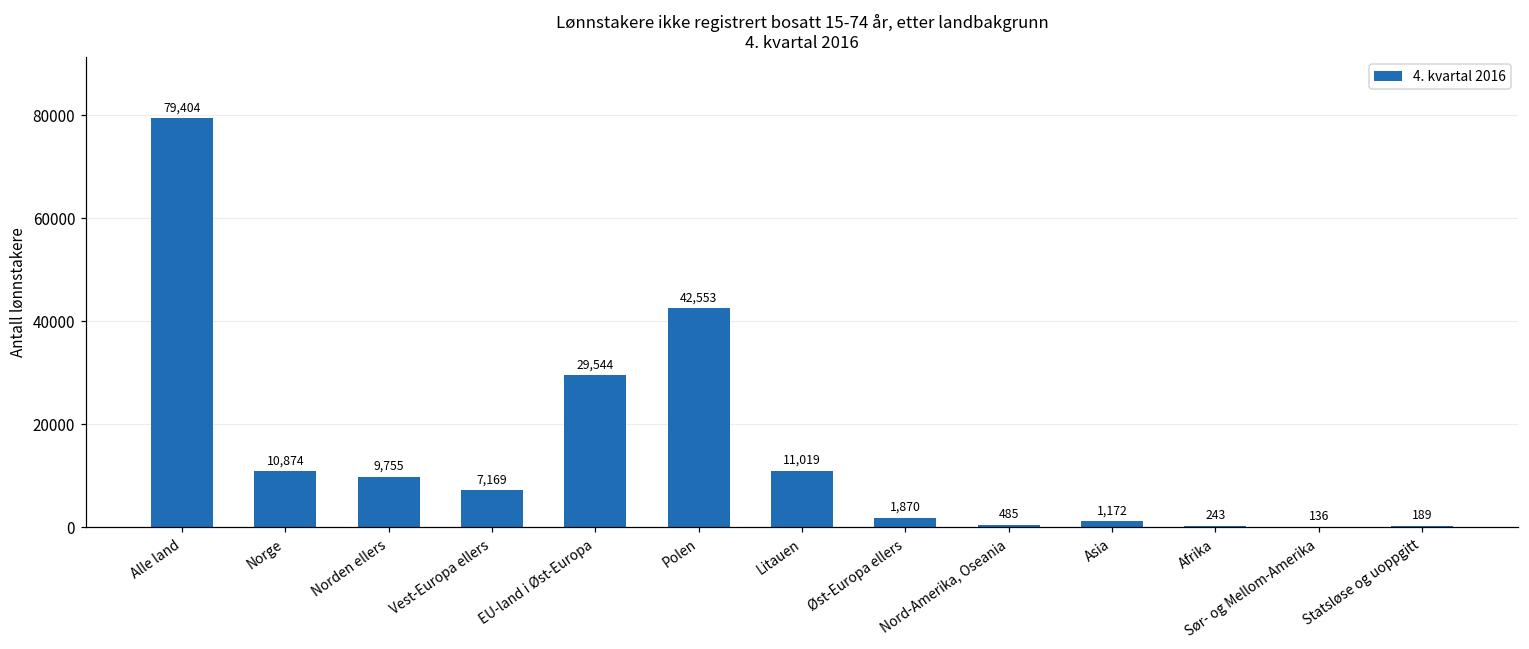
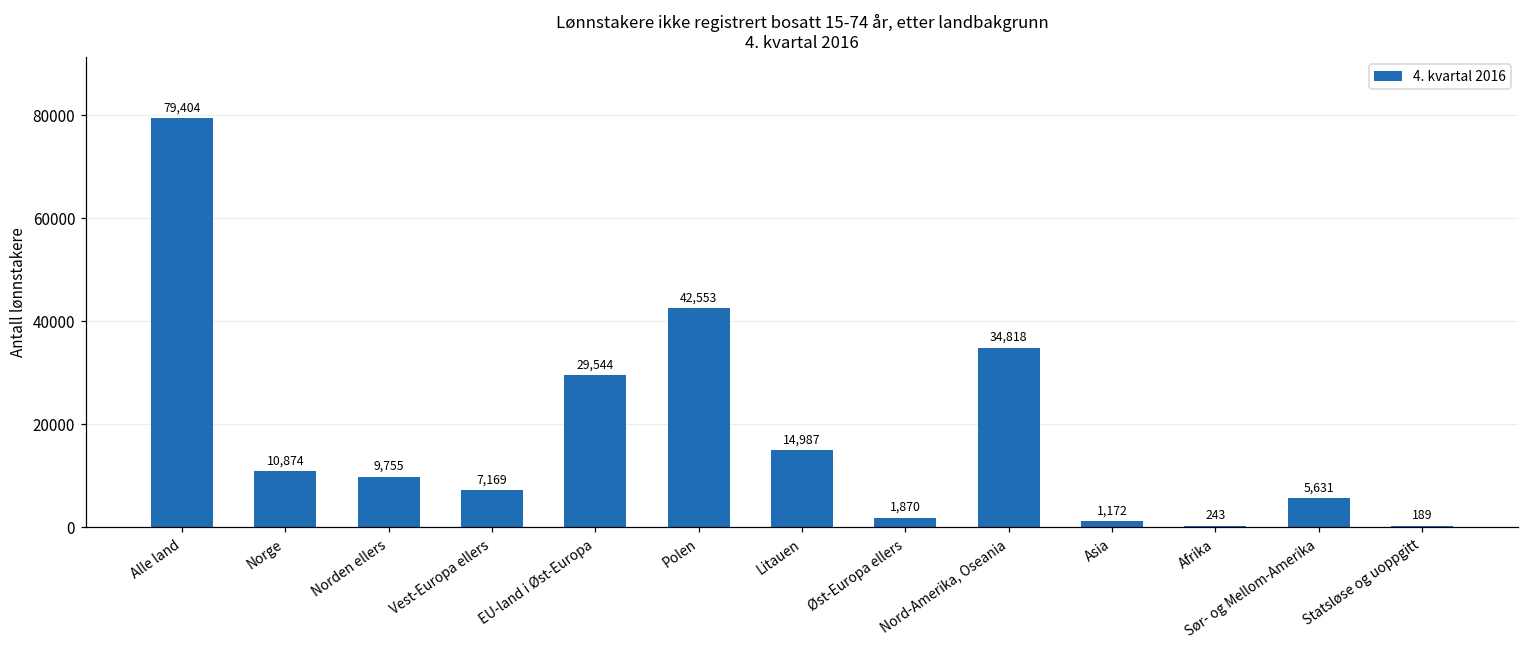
Litauen: 11,019 -> 14,987
Nord-Amerika, Oseania: 485 -> 34,818
Sør- og Mellom-Amerika: 136 -> 5,631
